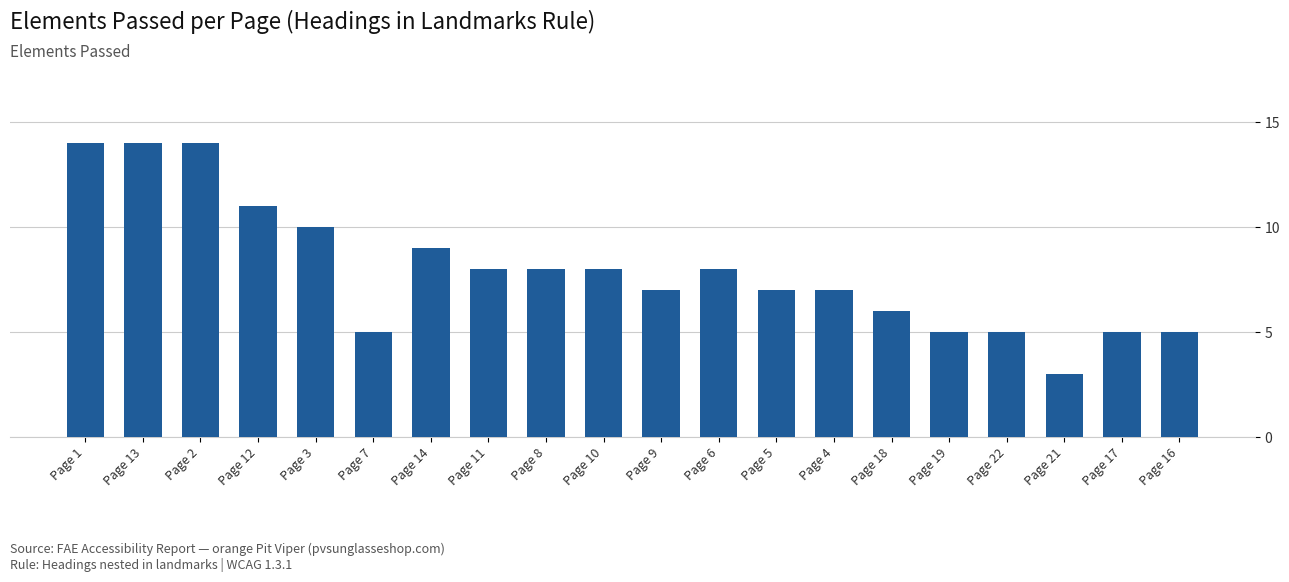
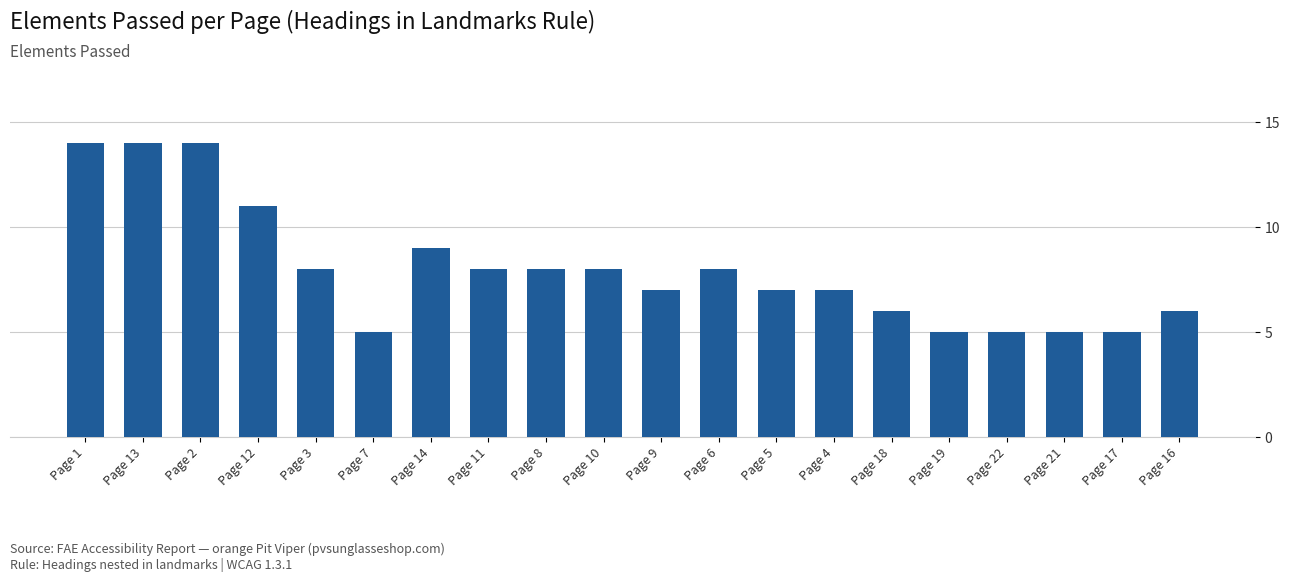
Page 3: 10 -> 8
Page 21: 3 -> 5
Page 16: 5 -> 6
